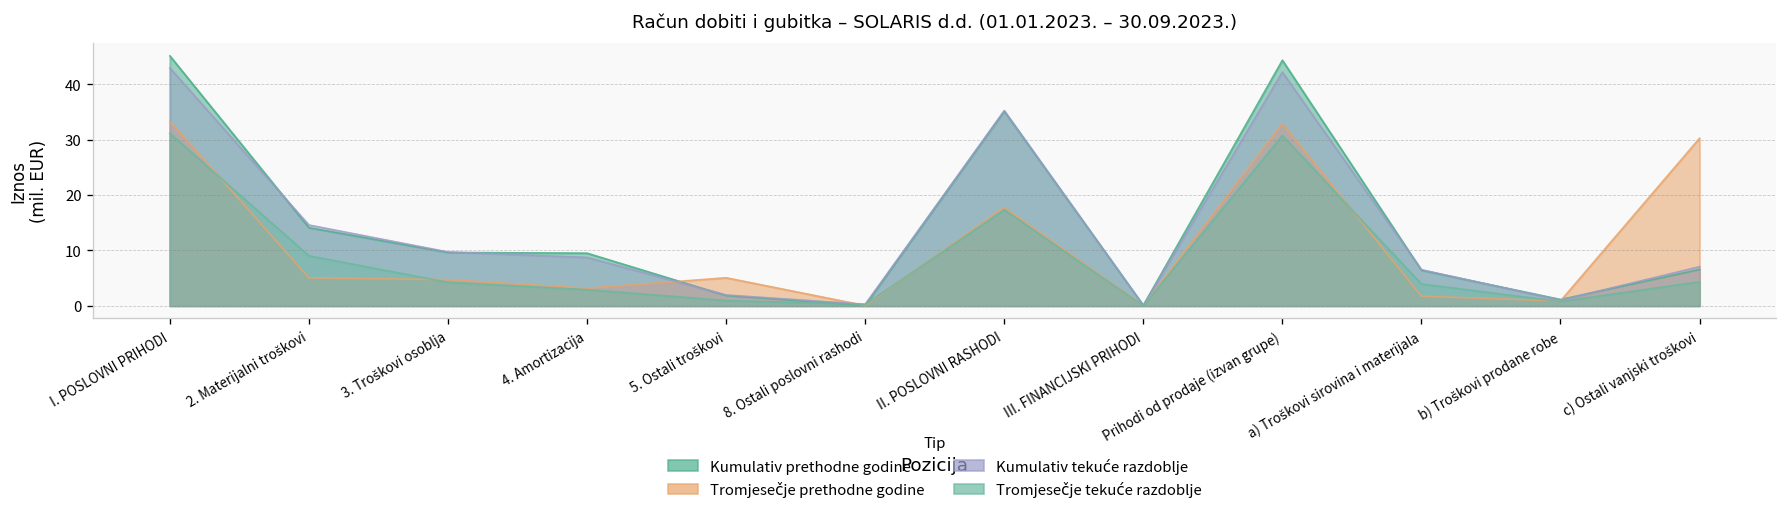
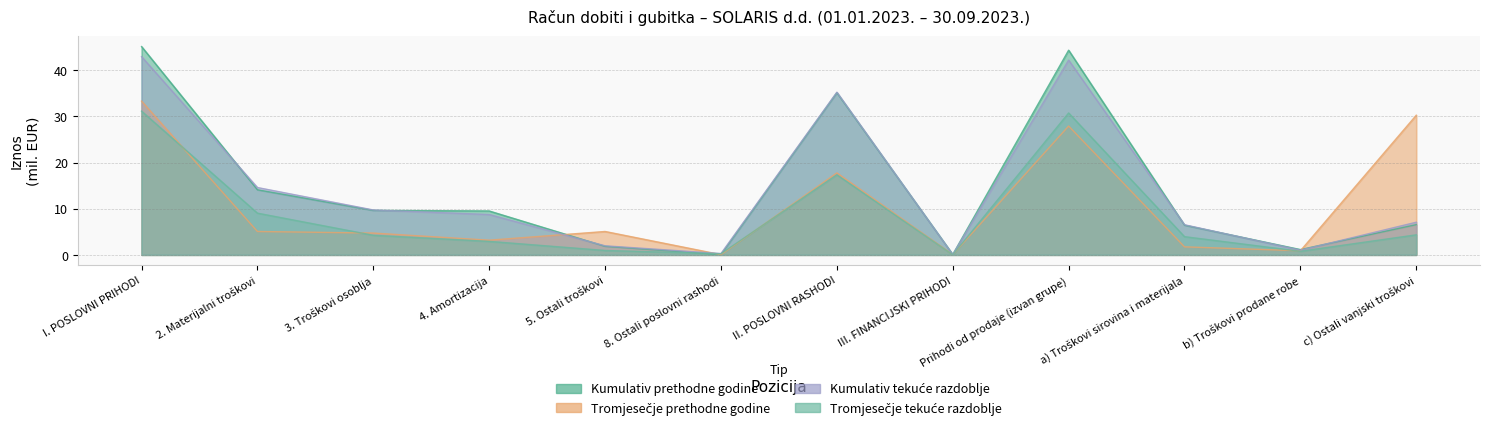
Tromjesečje prethodne godine, Prihodi od prodaje (izvan grupe): 33 -> 28
